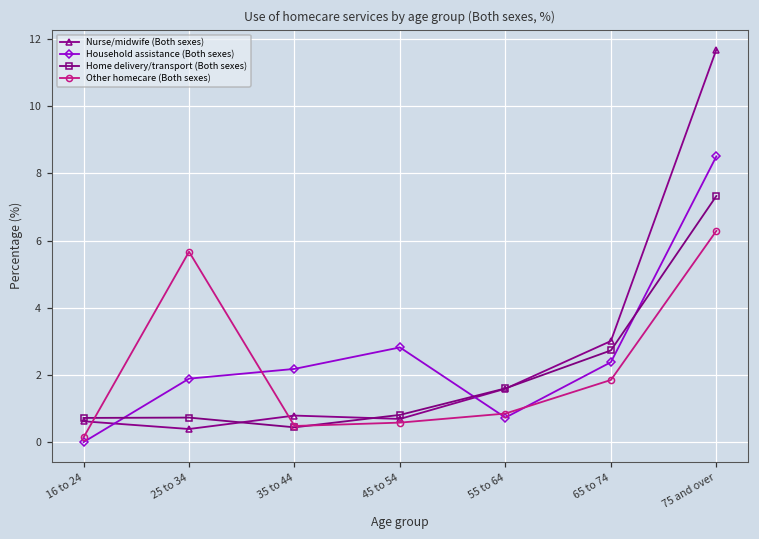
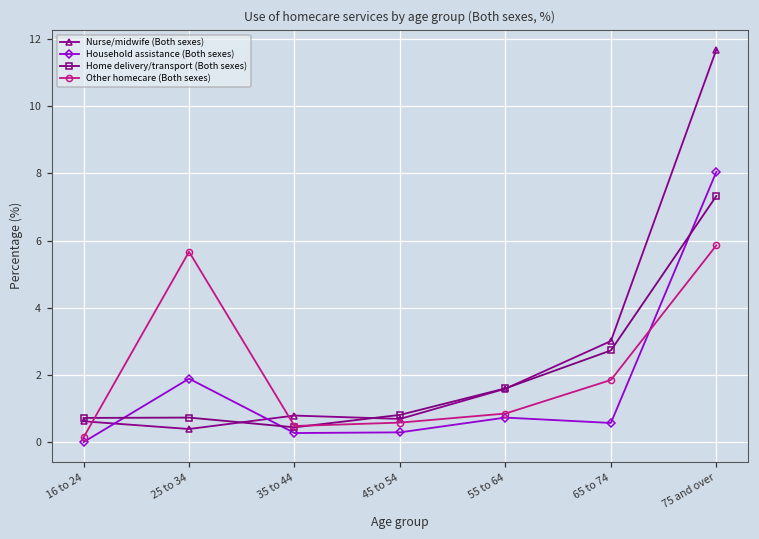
Household assistance (Both sexes), 35 to 44: 2.2 -> 0.3
Household assistance (Both sexes), 45 to 54: 2.8 -> 0.3
Household assistance (Both sexes), 65 to 74: 2.4 -> 0.6
Household assistance (Both sexes), 75 and over: 8.5 -> 8.1
Other homecare (Both sexes), 75 and over: 6.3 -> 5.9
